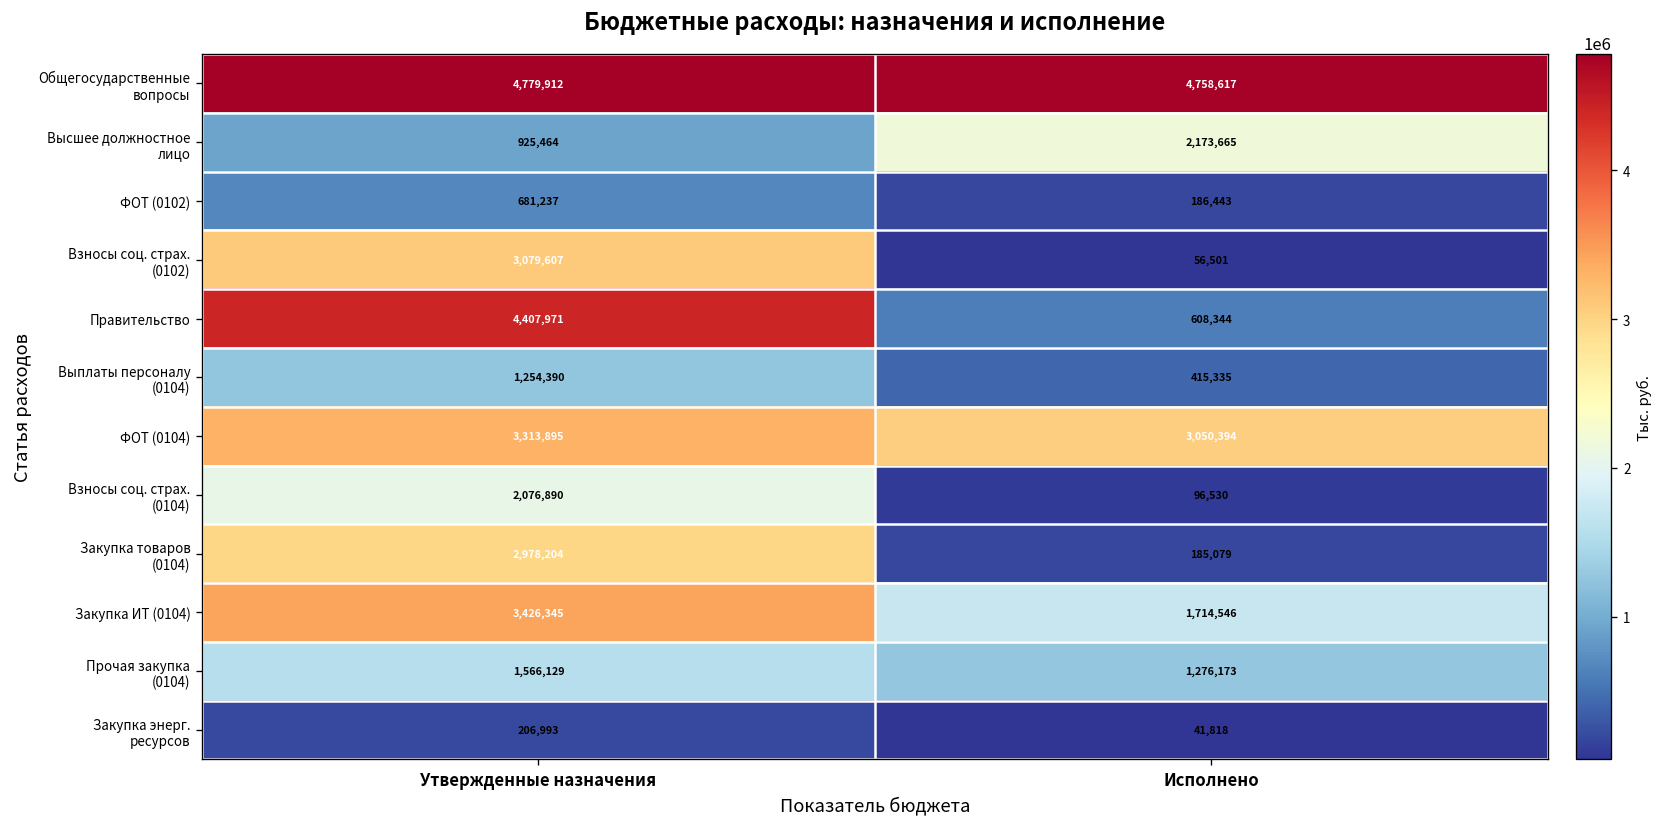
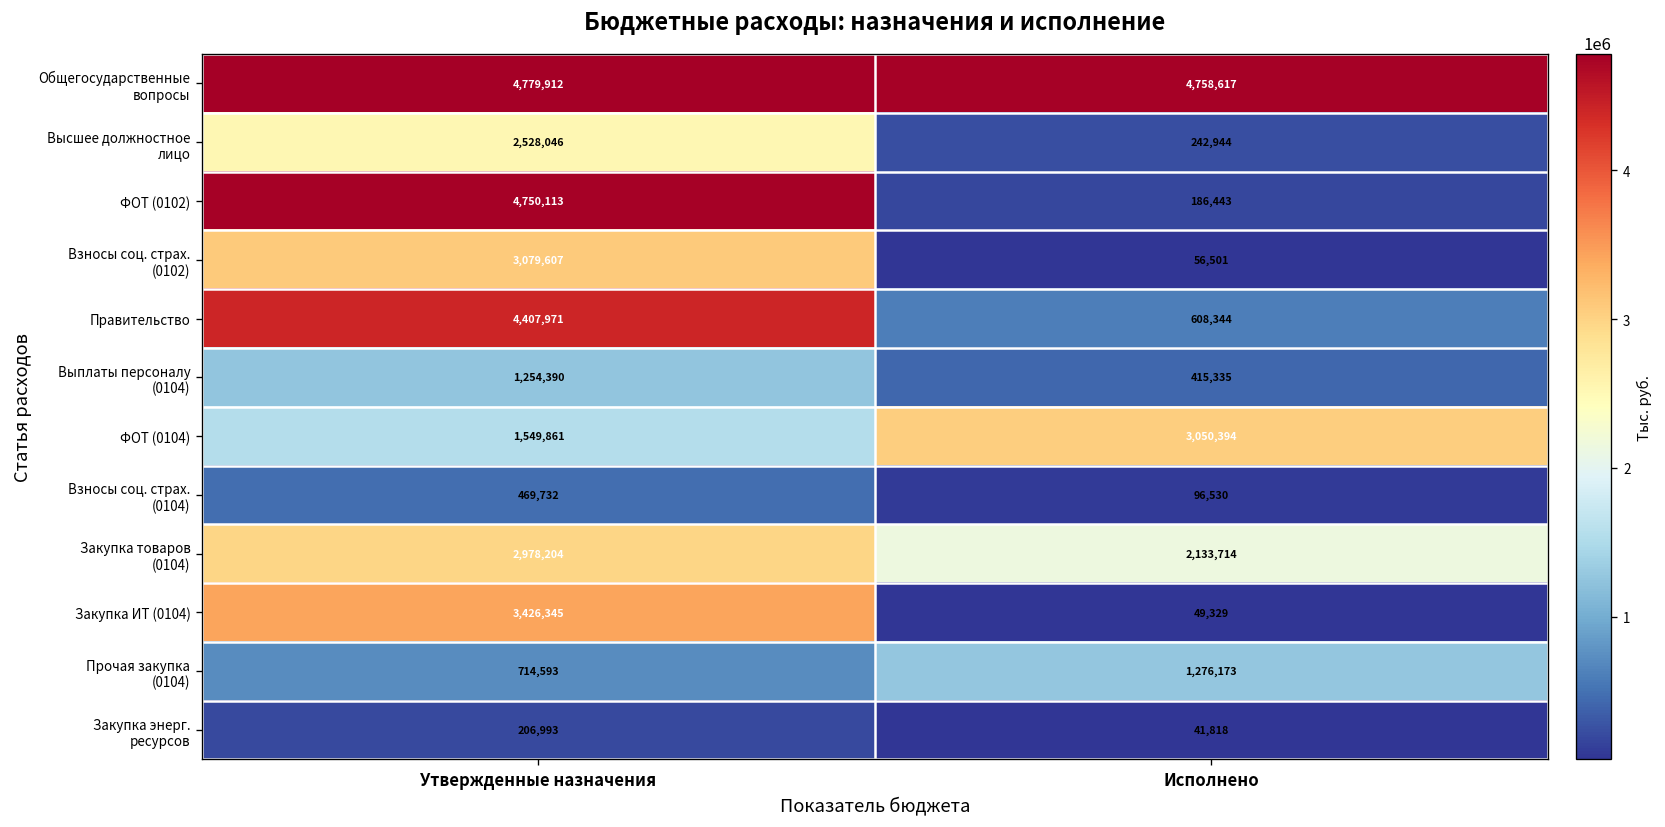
Высшее должностное лицо, Утвержденные назначения: 925,464 -> 2,528,046
Высшее должностное лицо, Исполнено: 2,173,665 -> 242,944
ФОТ (0102), Утвержденные назначения: 681,237 -> 4,750,113
ФОТ (0104), Утвержденные назначения: 3,313,895 -> 1,549,861
Взносы соц. страх. (0104), Утвержденные назначения: 2,076,890 -> 469,732
Закупка товаров (0104), Исполнено: 185,079 -> 2,133,714
Закупка ИТ (0104), Исполнено: 1,714,546 -> 49,329
Прочая закупка (0104), Утвержденные назначения: 1,566,129 -> 714,593
